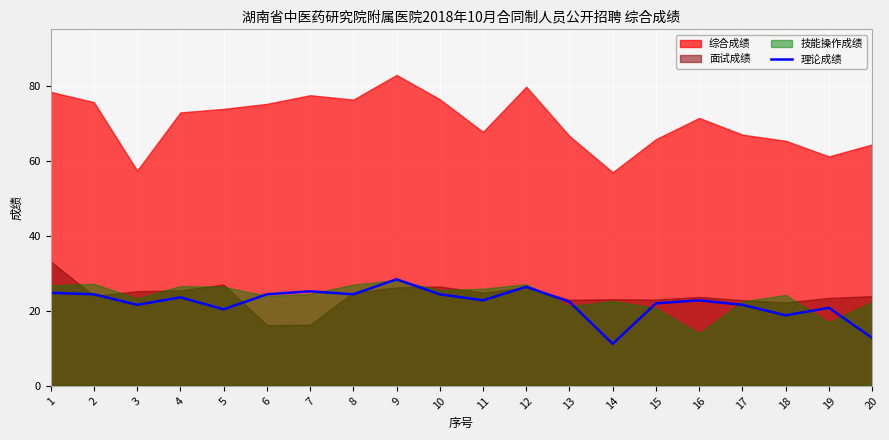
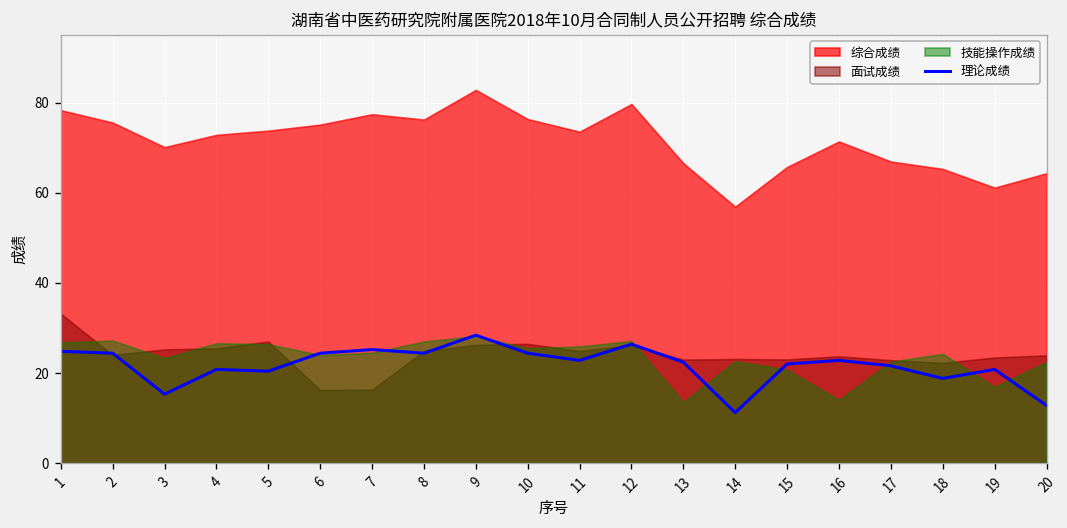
理论成绩, 3: 22 -> 15
综合成绩, 3: 57 -> 70
理论成绩, 4: 24 -> 21
综合成绩, 11: 68 -> 74
技能操作成绩, 13: 21 -> 14
